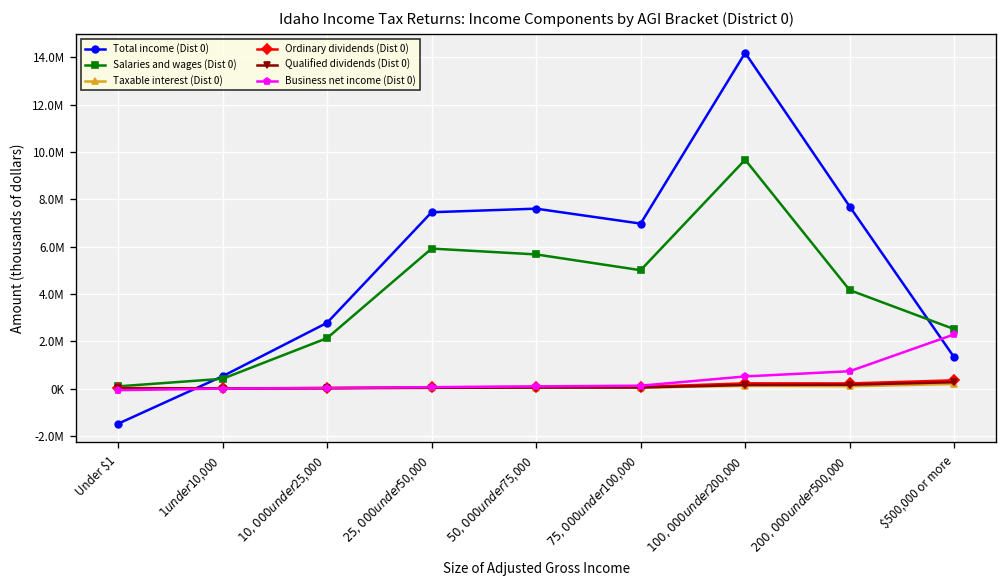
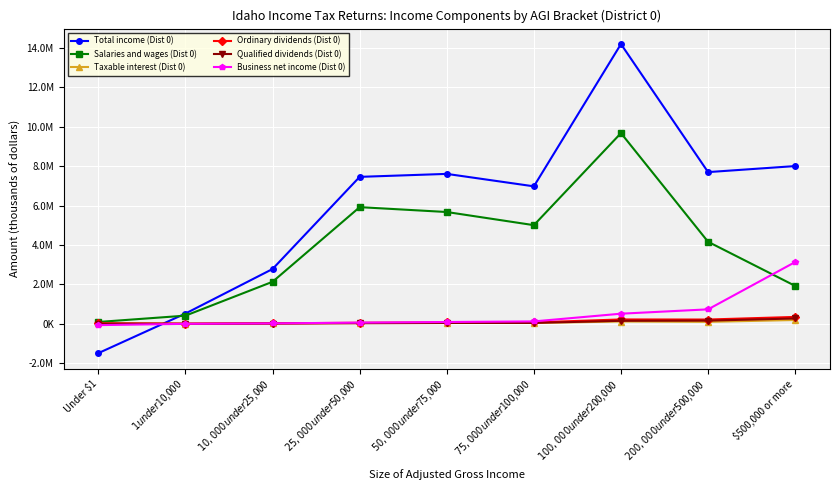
Total income (Dist 0), $500,000 or more: 1300000 -> 8000000
Salaries and wages (Dist 0), $500,000 or more: 2500000 -> 1900000
Business net income (Dist 0), $500,000 or more: 2300000 -> 3100000
